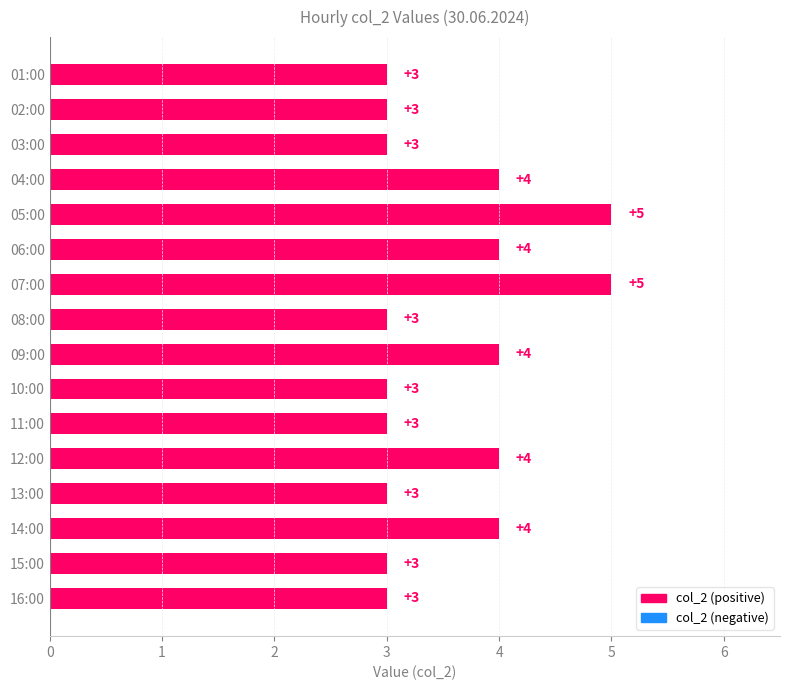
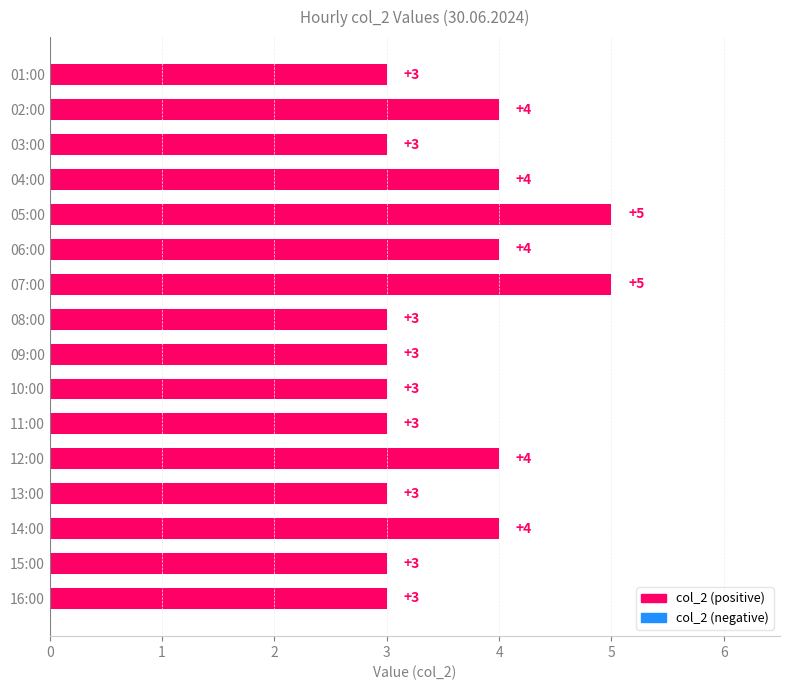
02:00: +3 -> +4
09:00: +4 -> +3
